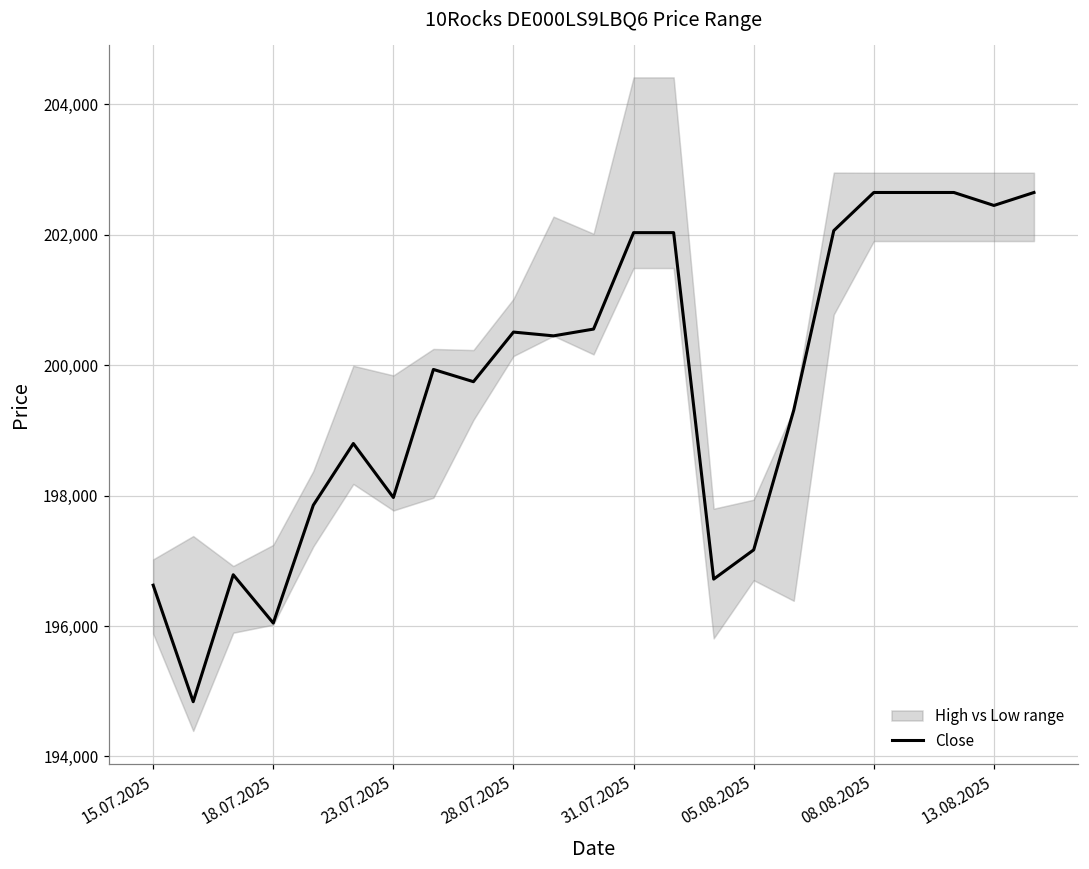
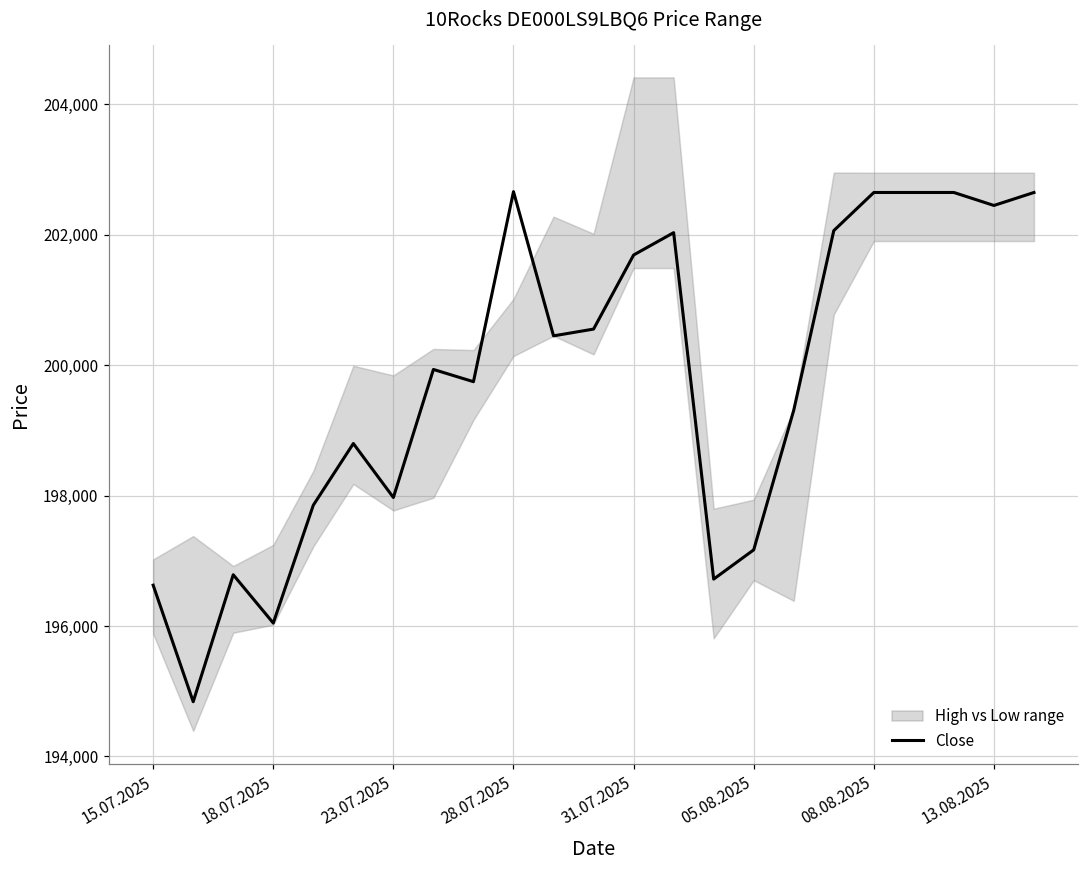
Close, 28.07.2025: 200,500 -> 202,700
Close, 31.07.2025: 202,000 -> 201,700
